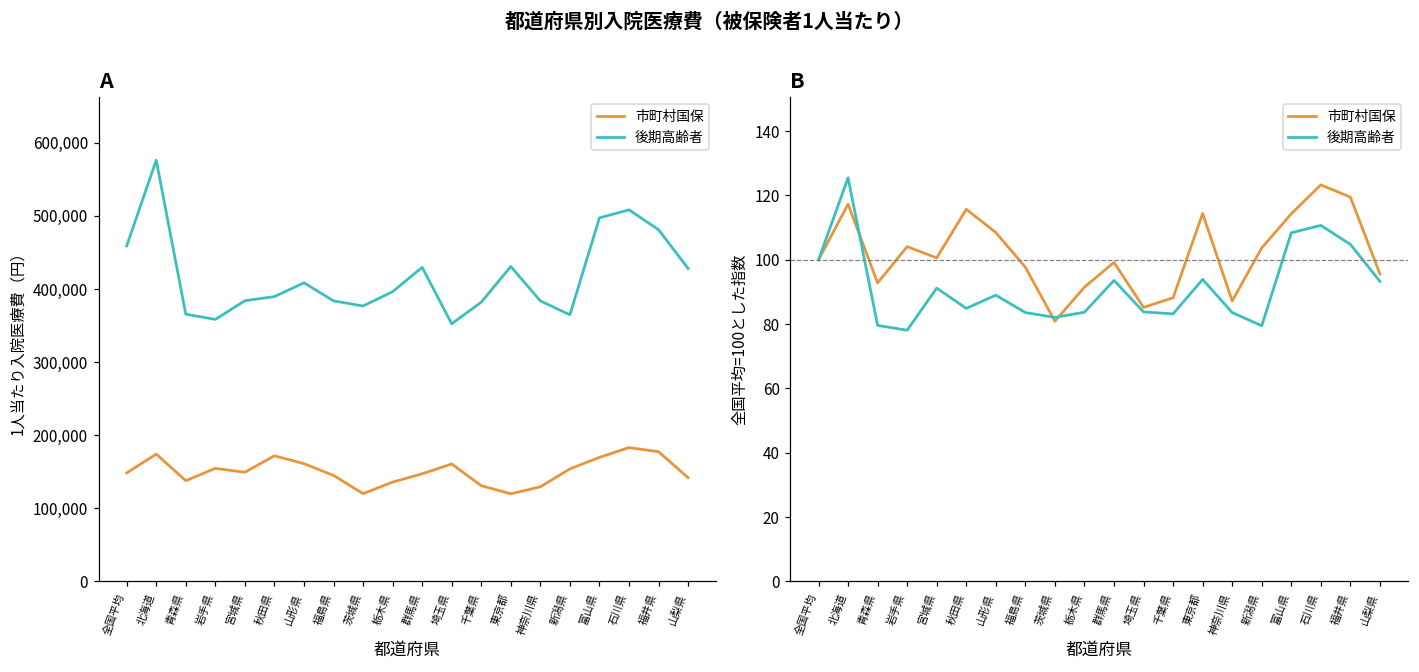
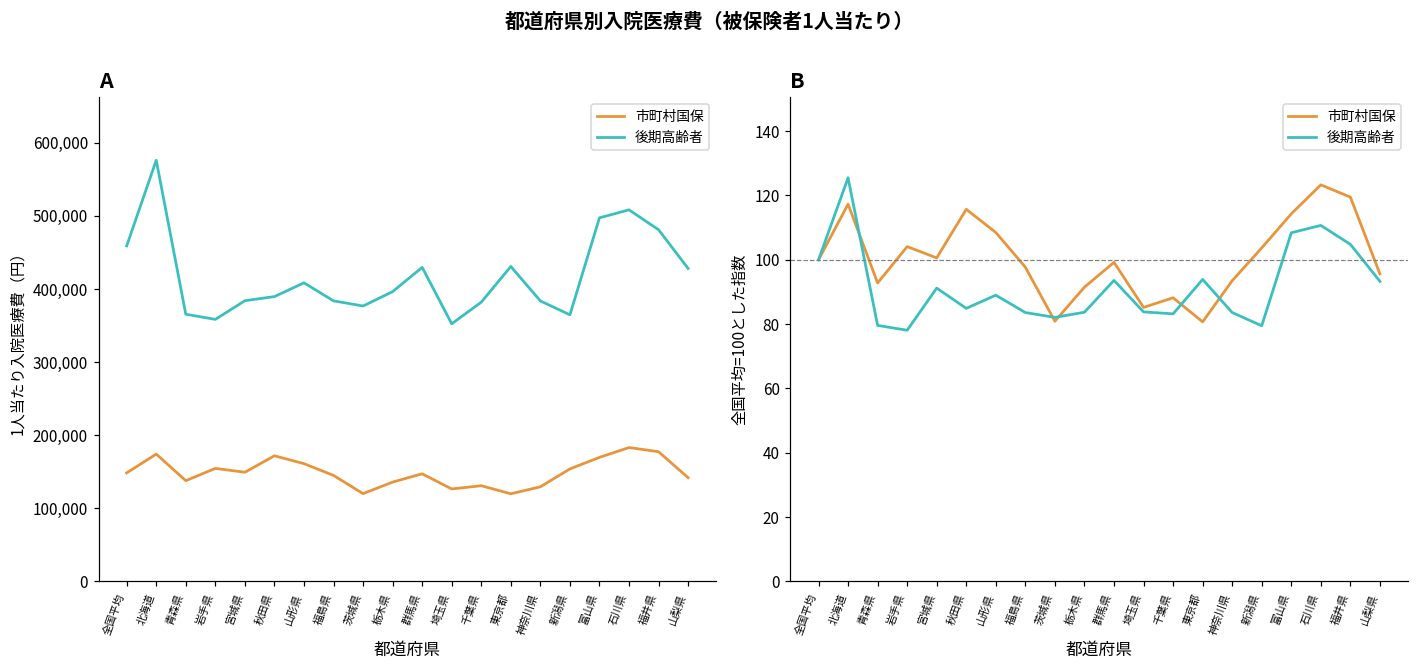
A, 市町村国保, 埼玉県: 160,000 -> 130,000
B, 市町村国保, 東京都: 114 -> 81
B, 市町村国保, 神奈川県: 87 -> 94
